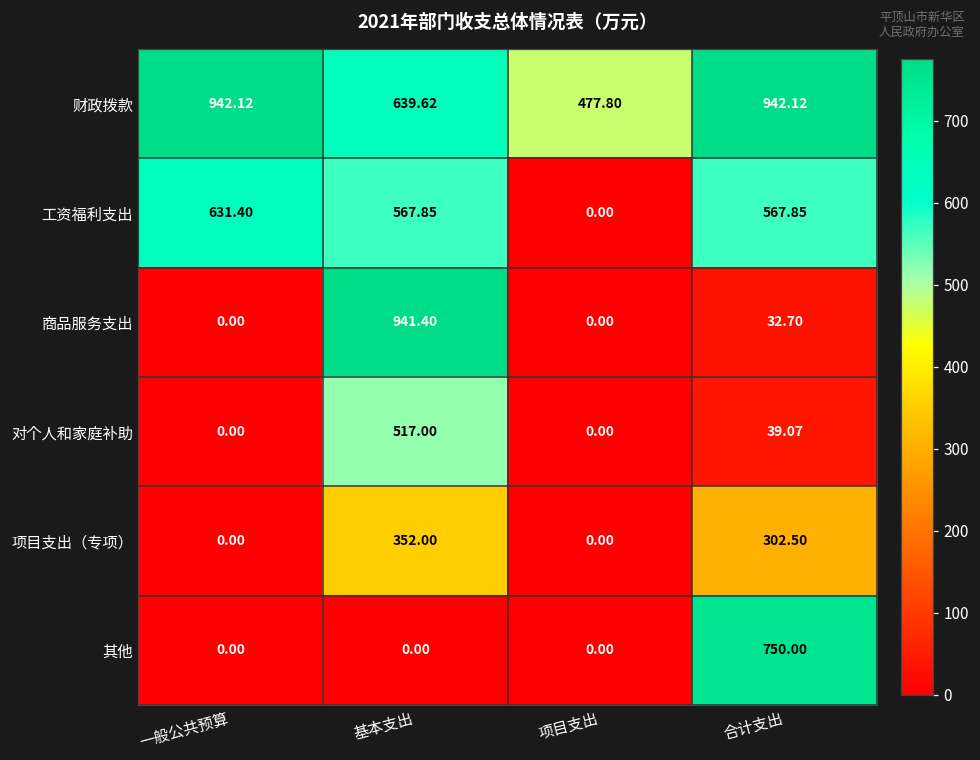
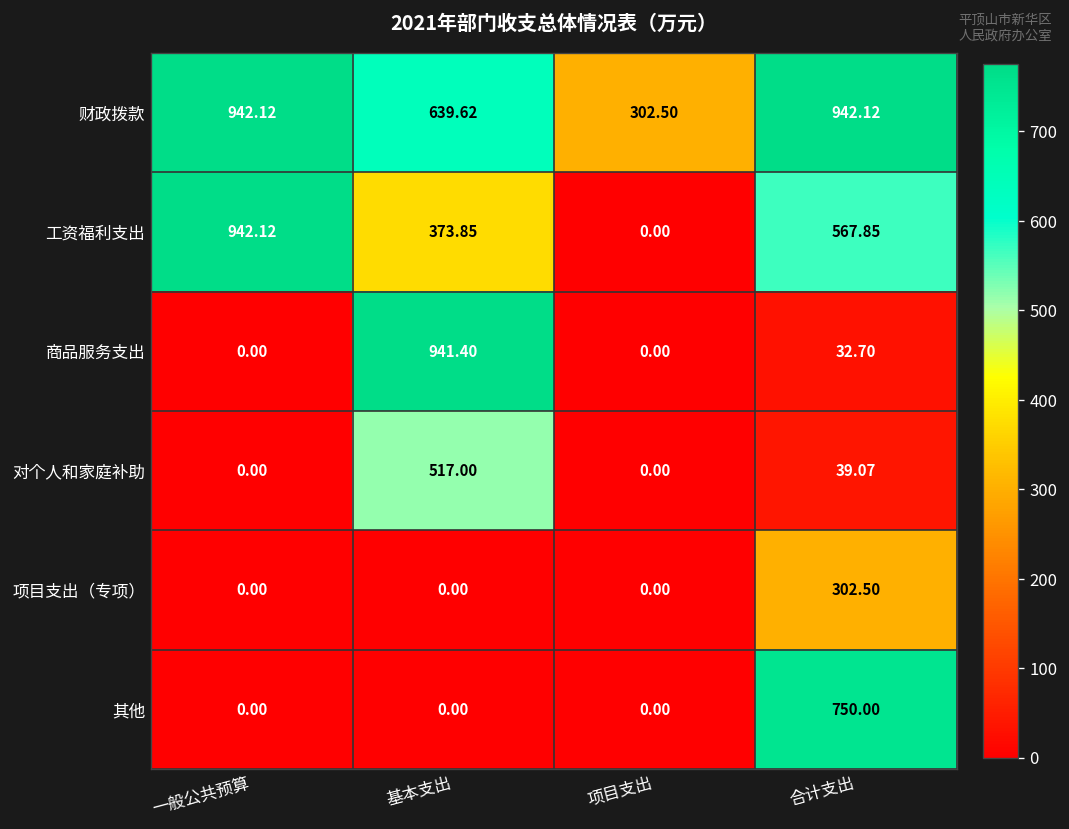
财政拨款, 项目支出: 477.80 -> 302.50
工资福利支出, 一般公共预算: 631.40 -> 942.12
工资福利支出, 基本支出: 567.85 -> 373.85
项目支出（专项）, 基本支出: 352.00 -> 0.00
